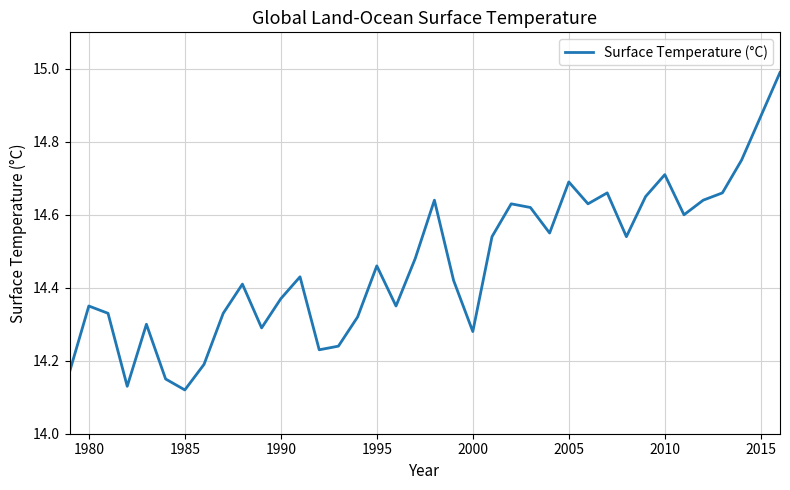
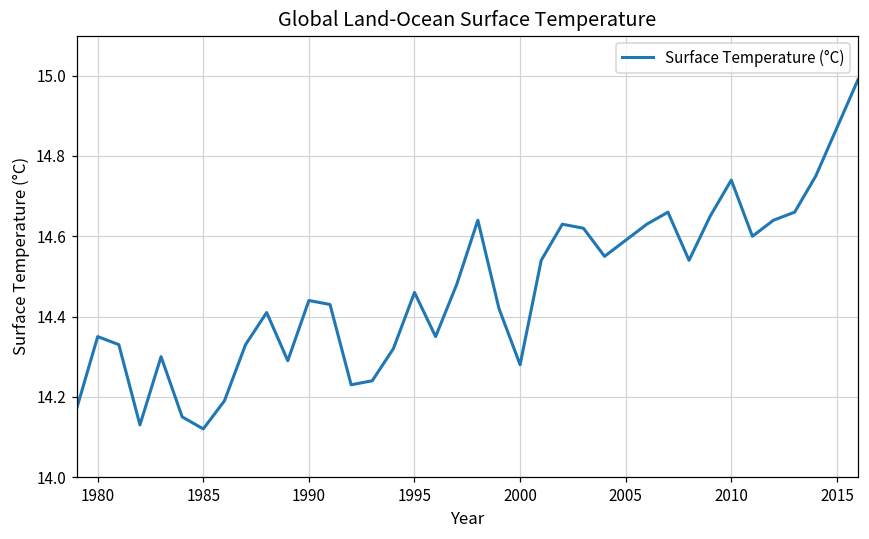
1990: 14.37 -> 14.44
2005: 14.69 -> 14.59
2010: 14.71 -> 14.74
